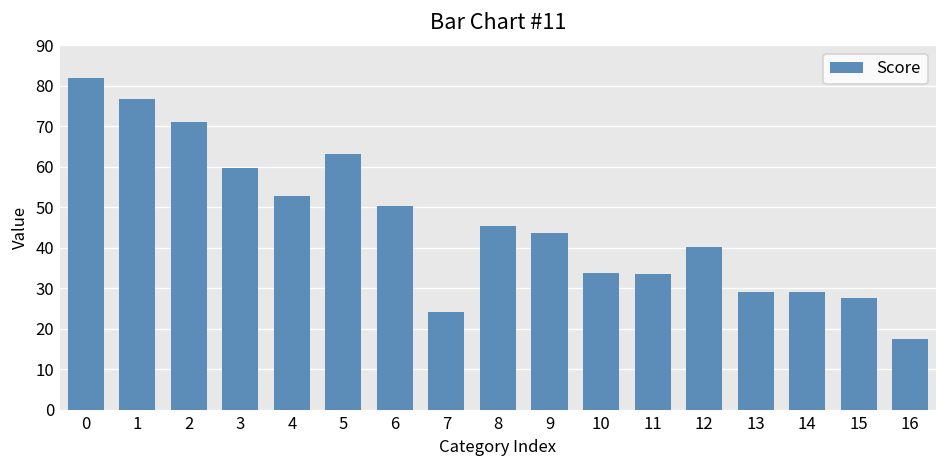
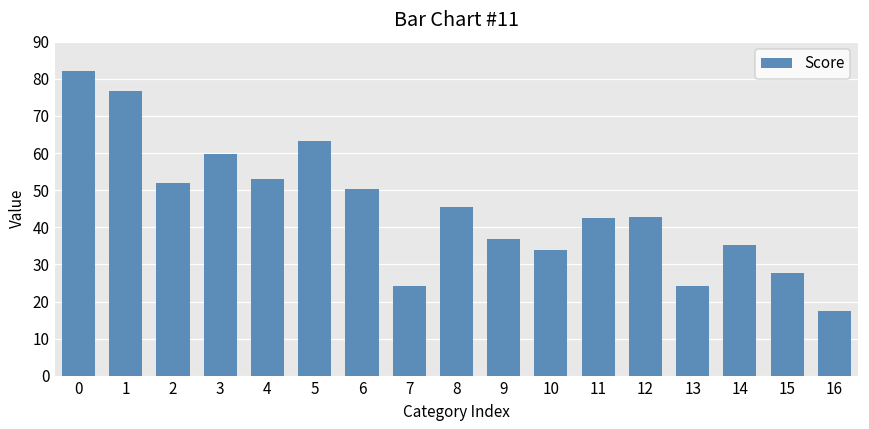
2: 71 -> 52
9: 44 -> 37
11: 34 -> 42
12: 40 -> 43
13: 29 -> 24
14: 29 -> 35
